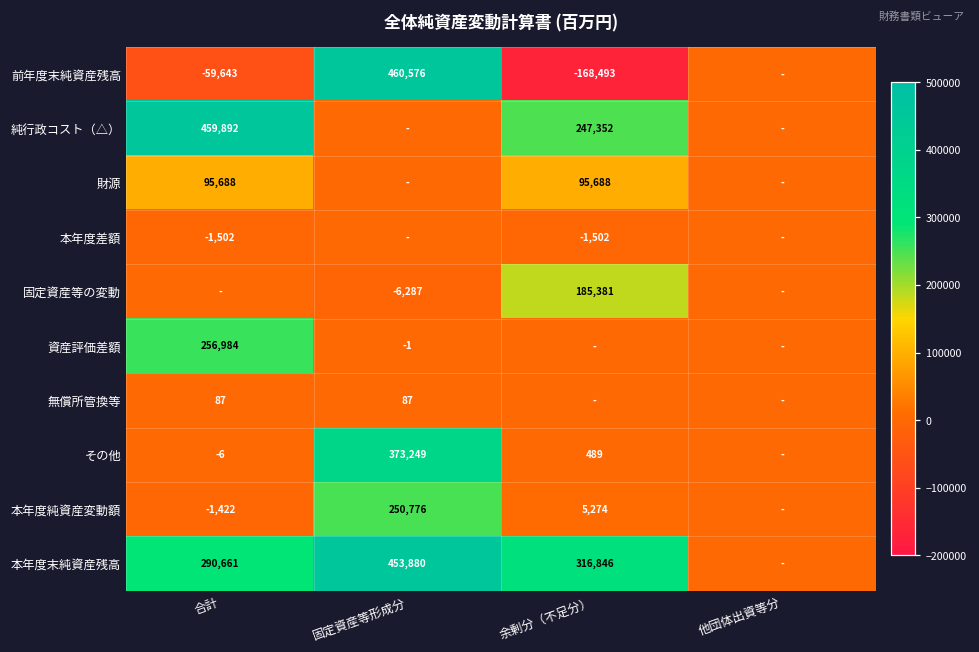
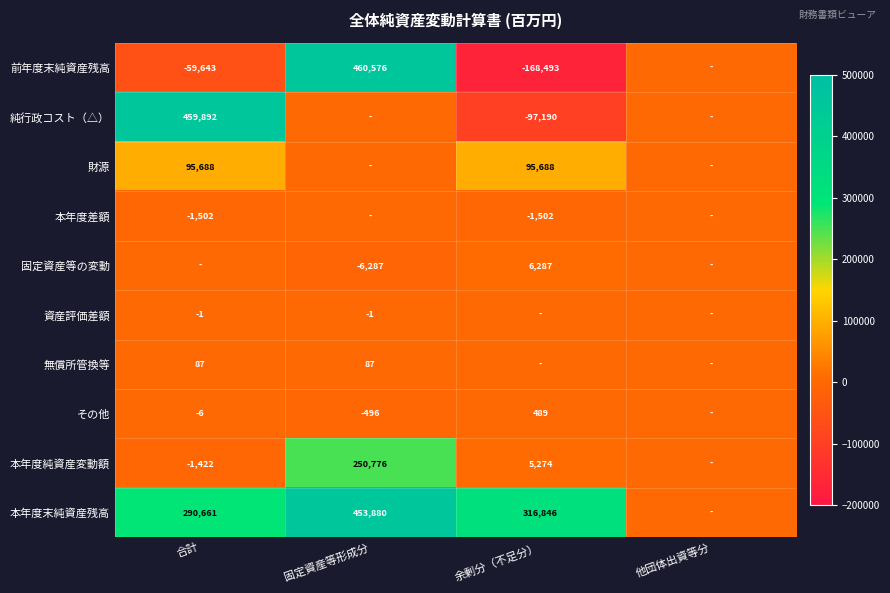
純行政コスト（△）, 余剰分（不足分）: 247,352 -> -97,190
固定資産等の変動, 余剰分（不足分）: 185,381 -> 6,287
資産評価差額, 合計: 256,984 -> -1
その他, 固定資産等形成分: 373,249 -> -496
